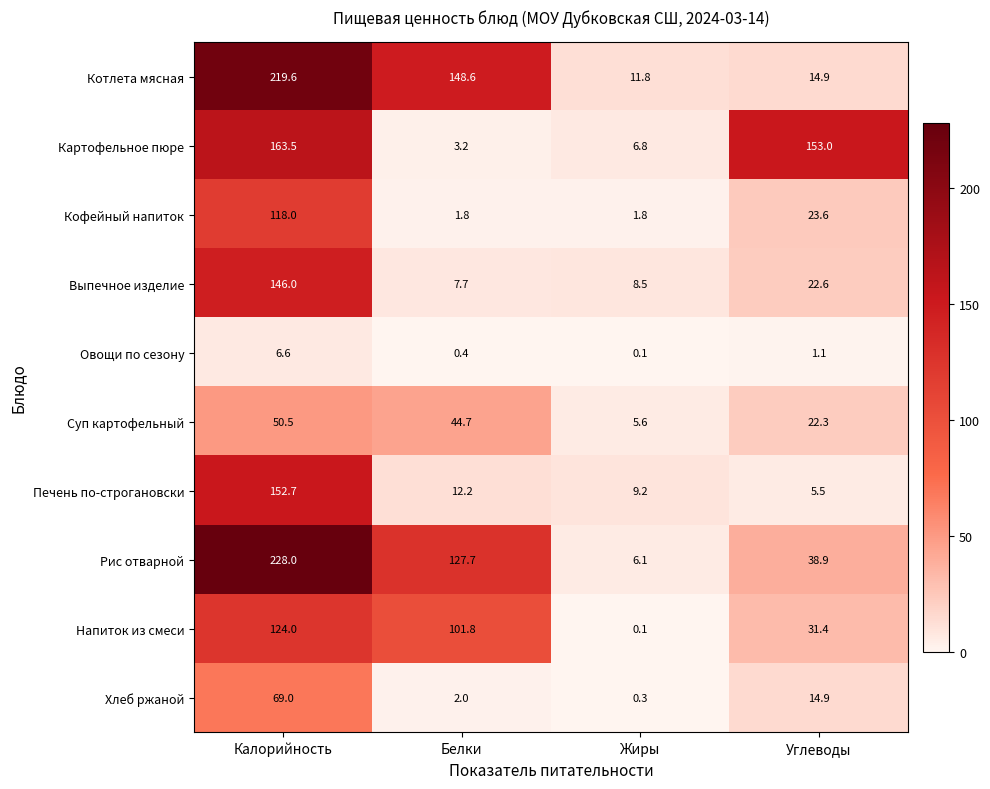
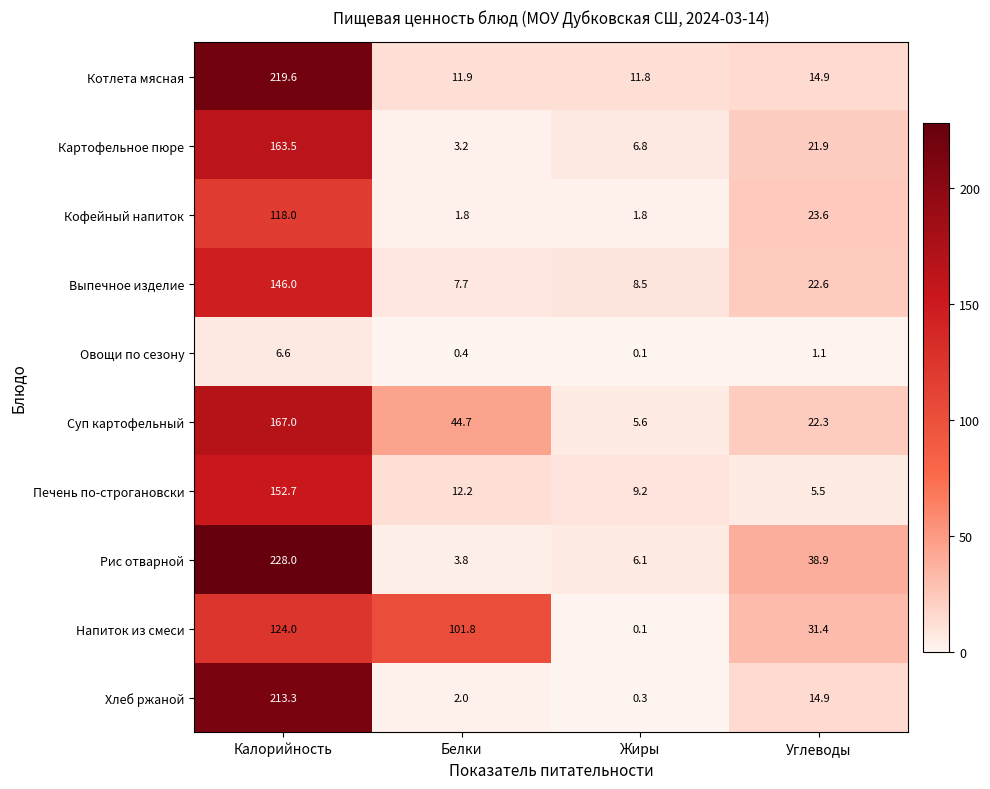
Котлета мясная, Белки: 148.6 -> 11.9
Картофельное пюре, Углеводы: 153.0 -> 21.9
Суп картофельный, Калорийность: 50.5 -> 167.0
Рис отварной, Белки: 127.7 -> 3.8
Хлеб ржаной, Калорийность: 69.0 -> 213.3
